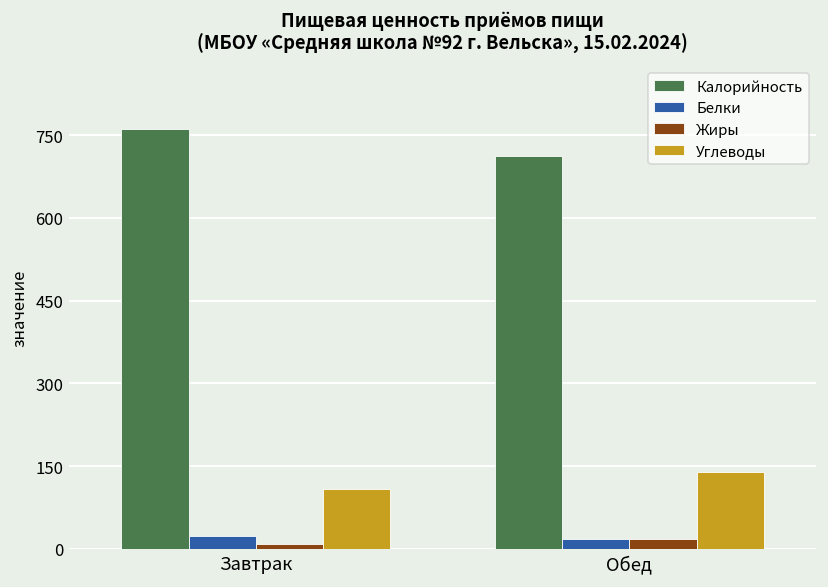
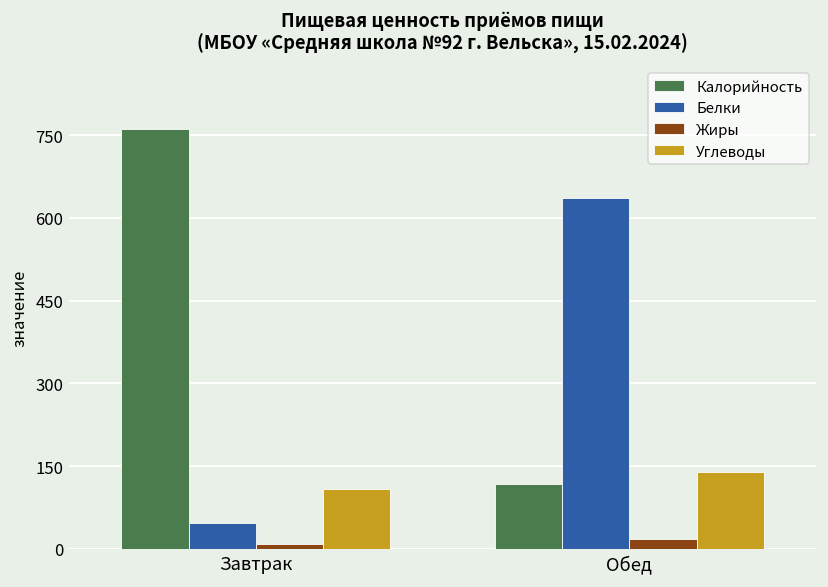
Белки, Завтрак: 20 -> 50
Калорийность, Обед: 710 -> 120
Белки, Обед: 20 -> 640
